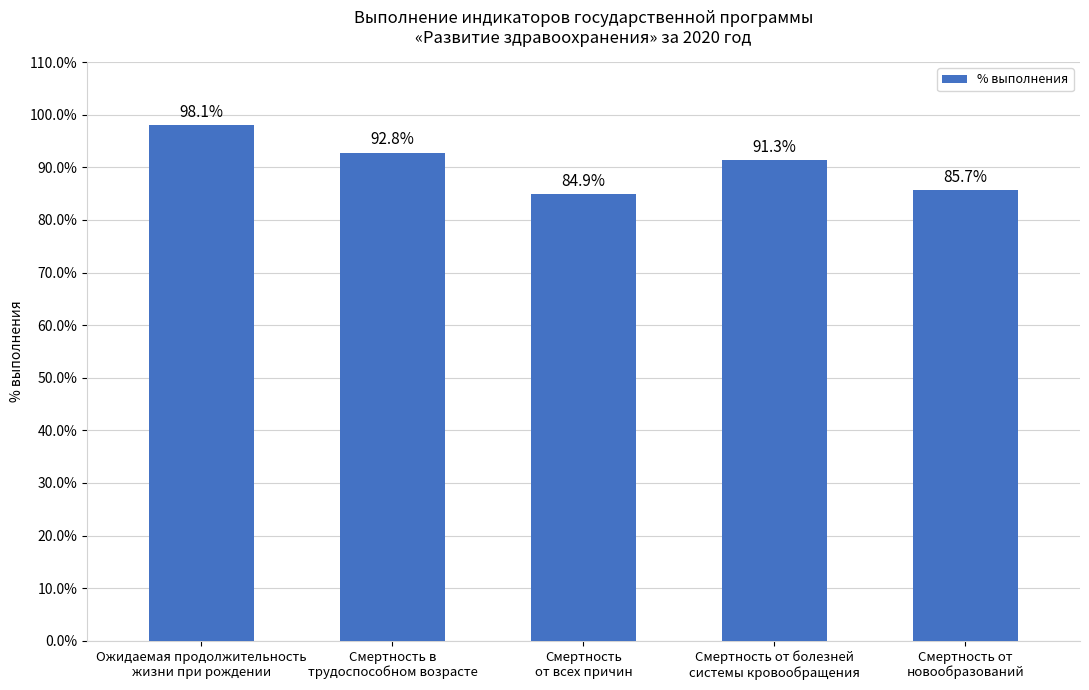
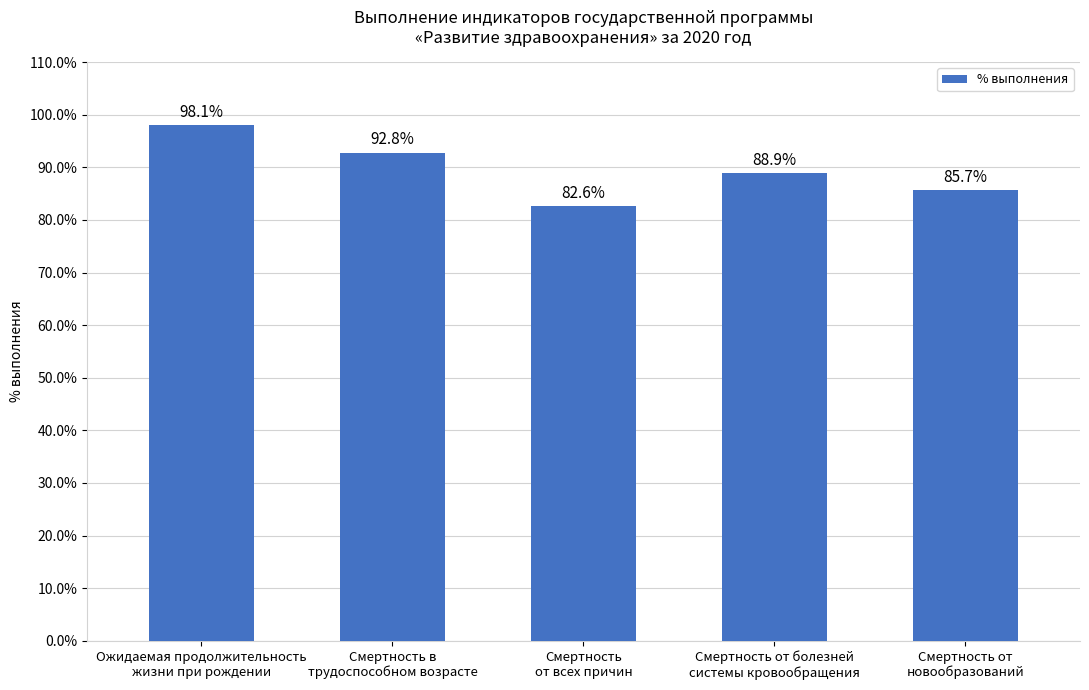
Смертность от всех причин: 84.9% -> 82.6%
Смертность от болезней системы кровообращения: 91.3% -> 88.9%
